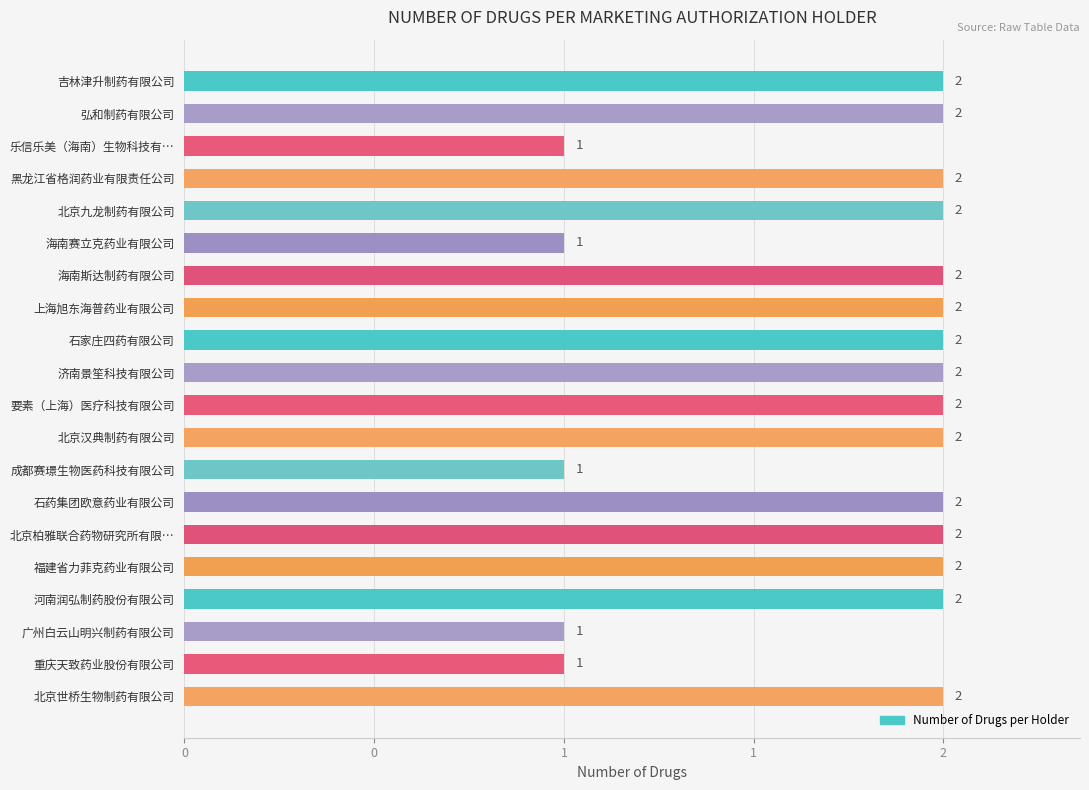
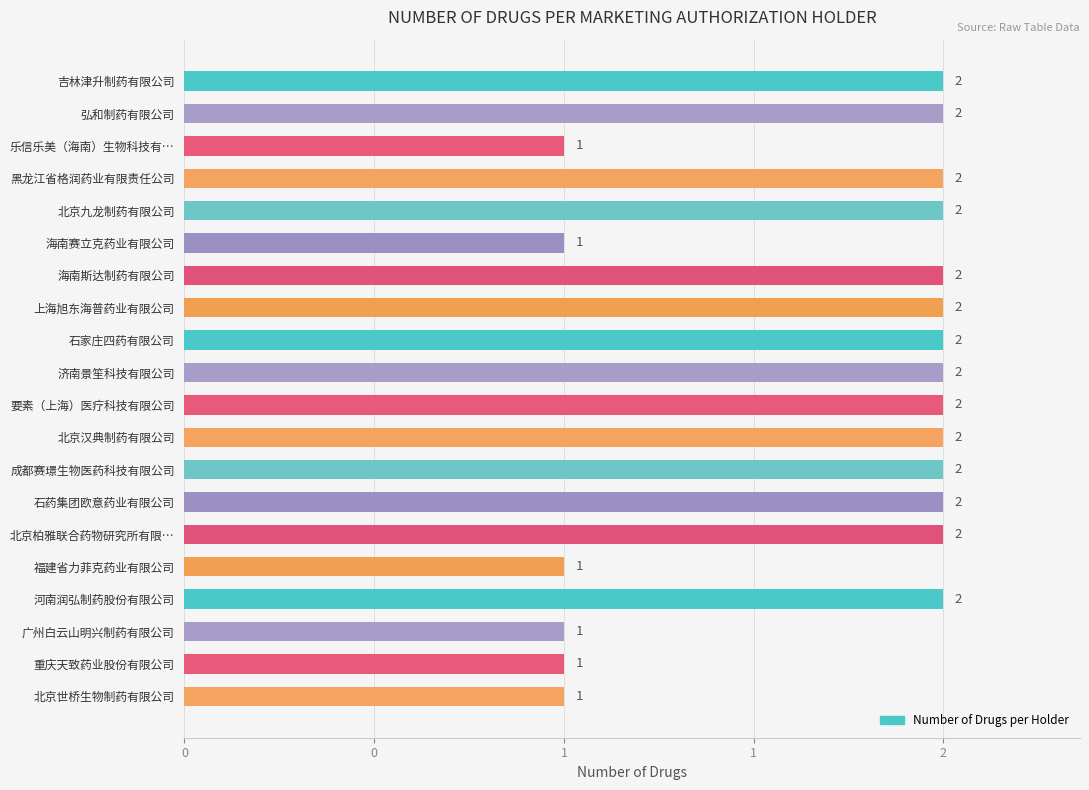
成都赛璟生物医药科技有限公司: 1 -> 2
福建省力菲克药业有限公司: 2 -> 1
北京世桥生物制药有限公司: 2 -> 1
